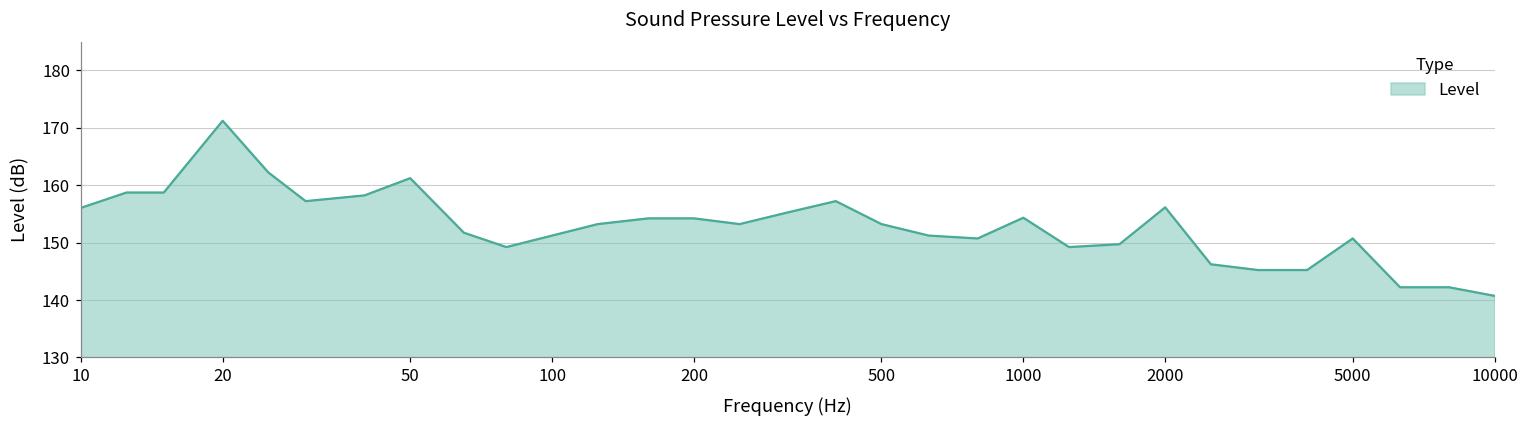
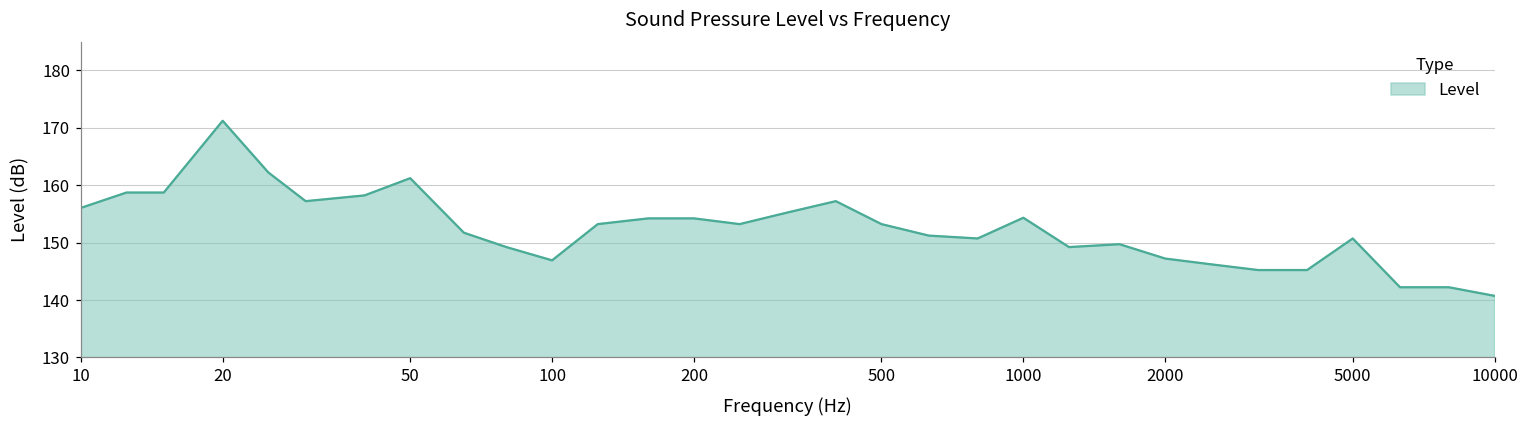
100: 151 -> 147
2000: 156 -> 147
